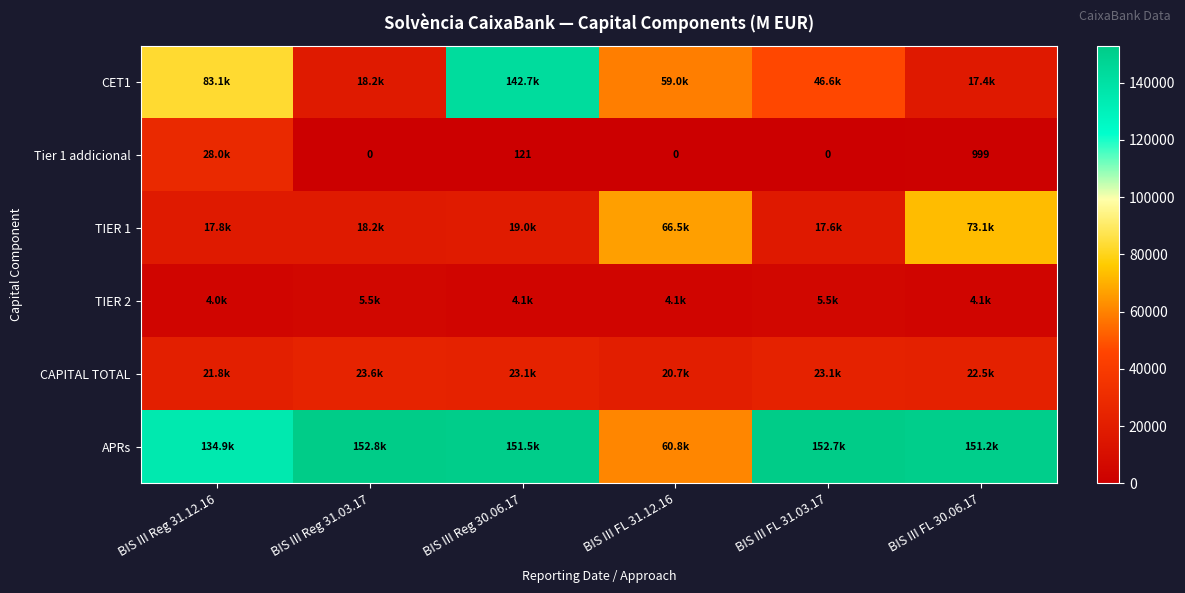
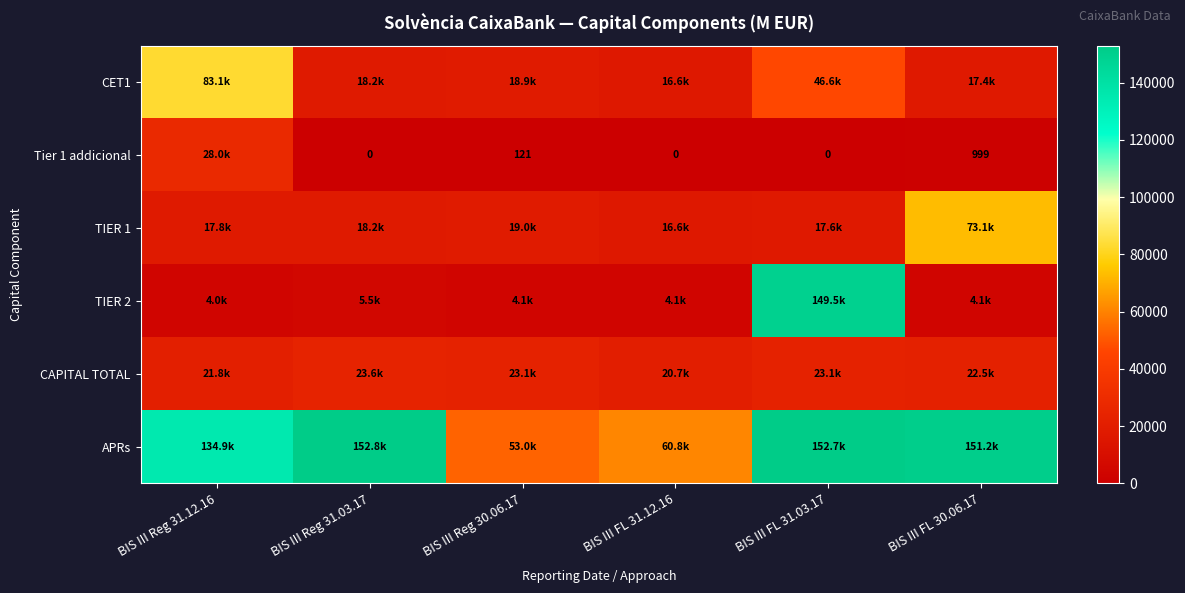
CET1, BIS III Reg 30.06.17: 142.7k -> 18.9k
CET1, BIS III FL 31.12.16: 59.0k -> 16.6k
TIER 1, BIS III FL 31.12.16: 66.5k -> 16.6k
TIER 2, BIS III FL 31.03.17: 5.5k -> 149.5k
APRs, BIS III Reg 30.06.17: 151.5k -> 53.0k
